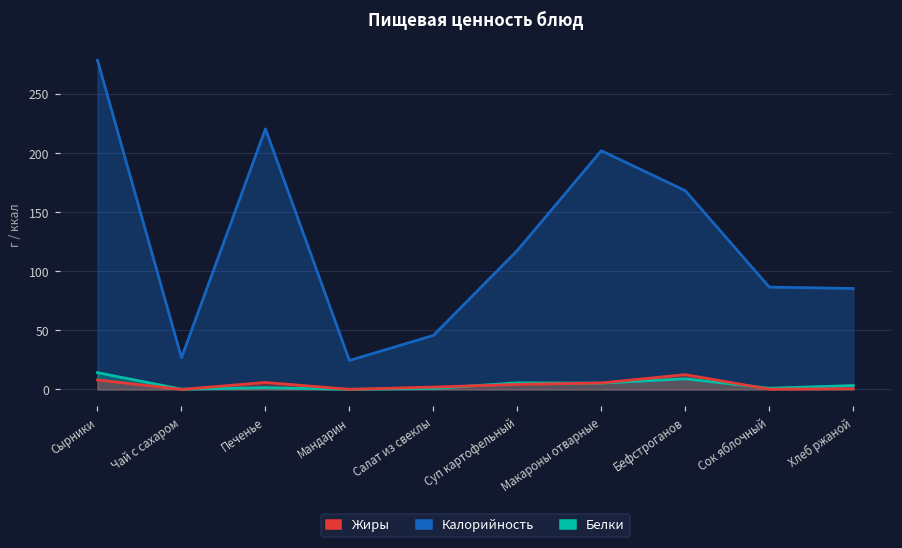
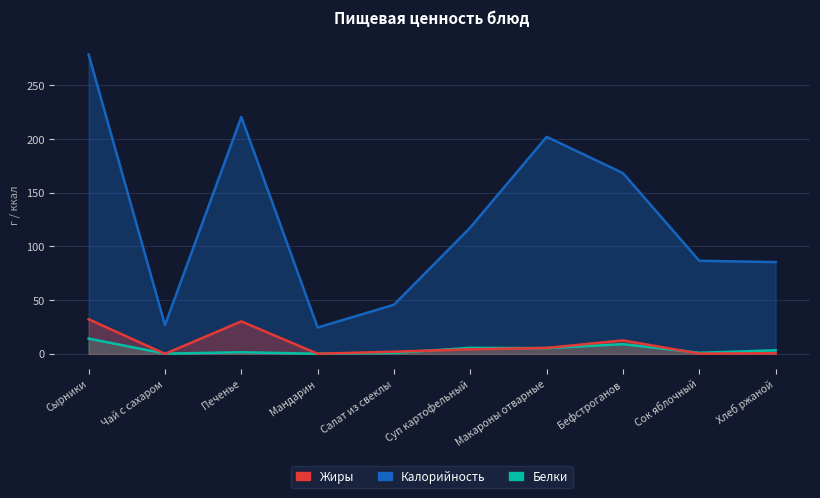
Жиры, Сырники: 8 -> 32
Жиры, Печенье: 6 -> 30
